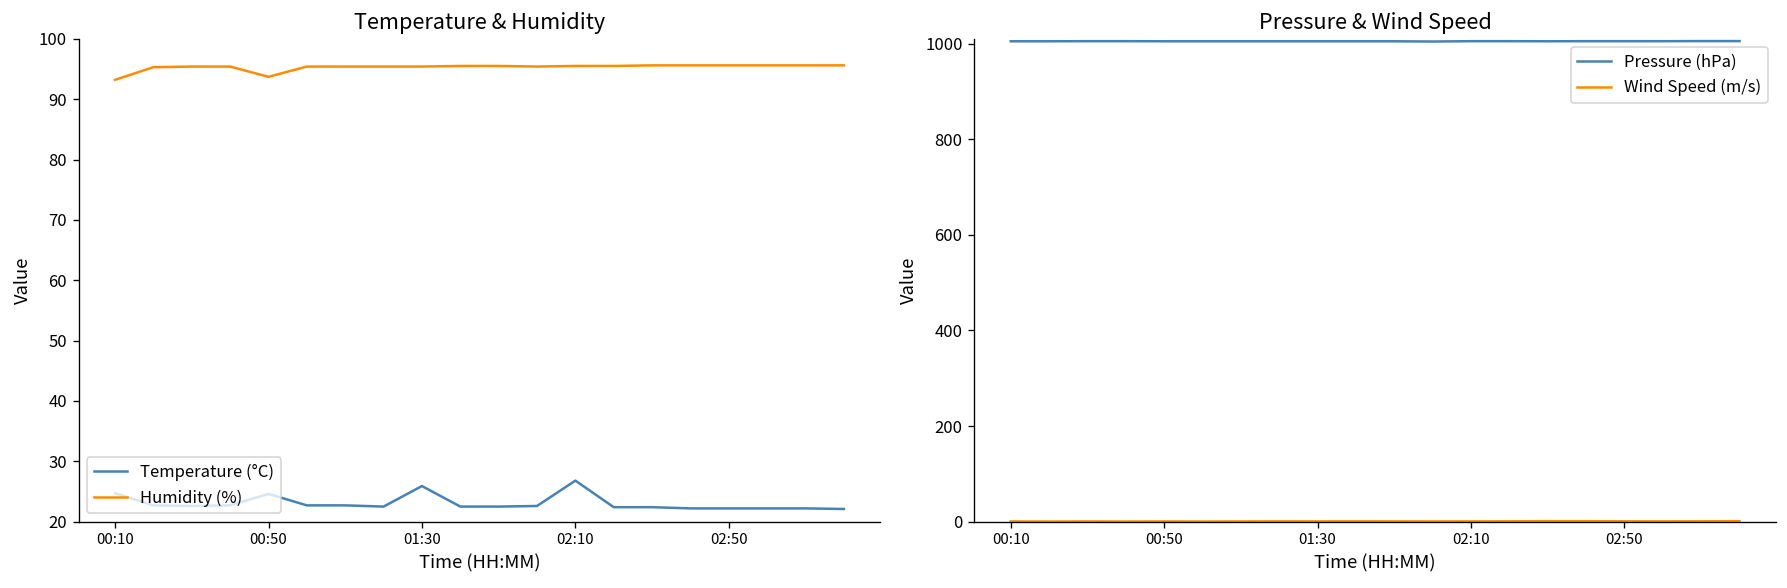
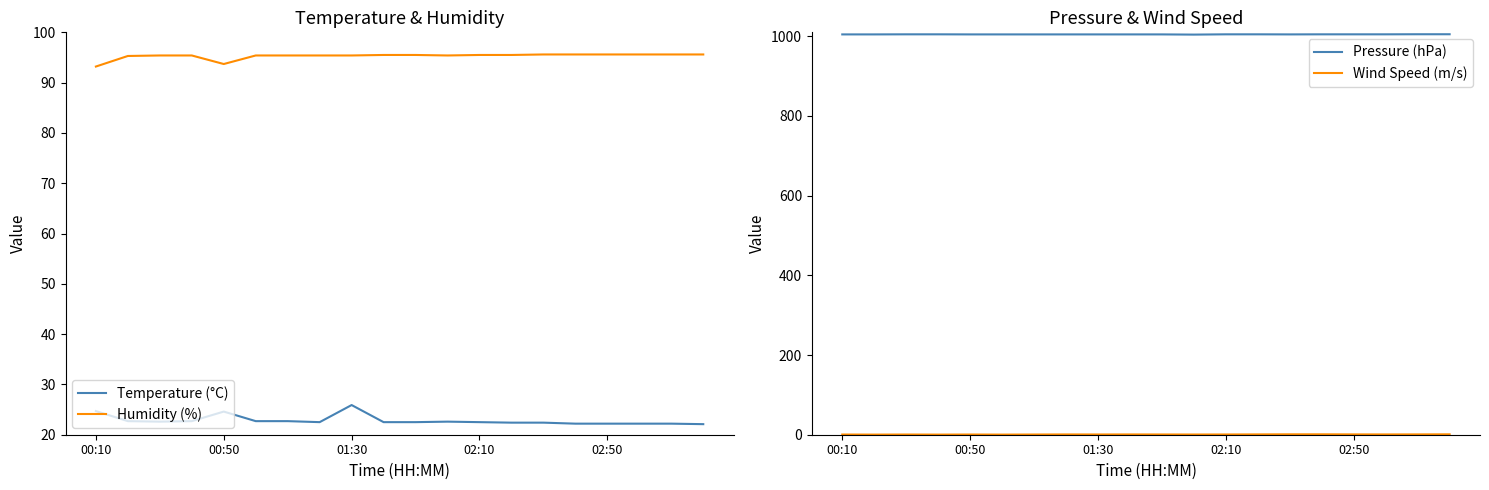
Temperature & Humidity, Temperature (°C), 02:10: 27 -> 23
